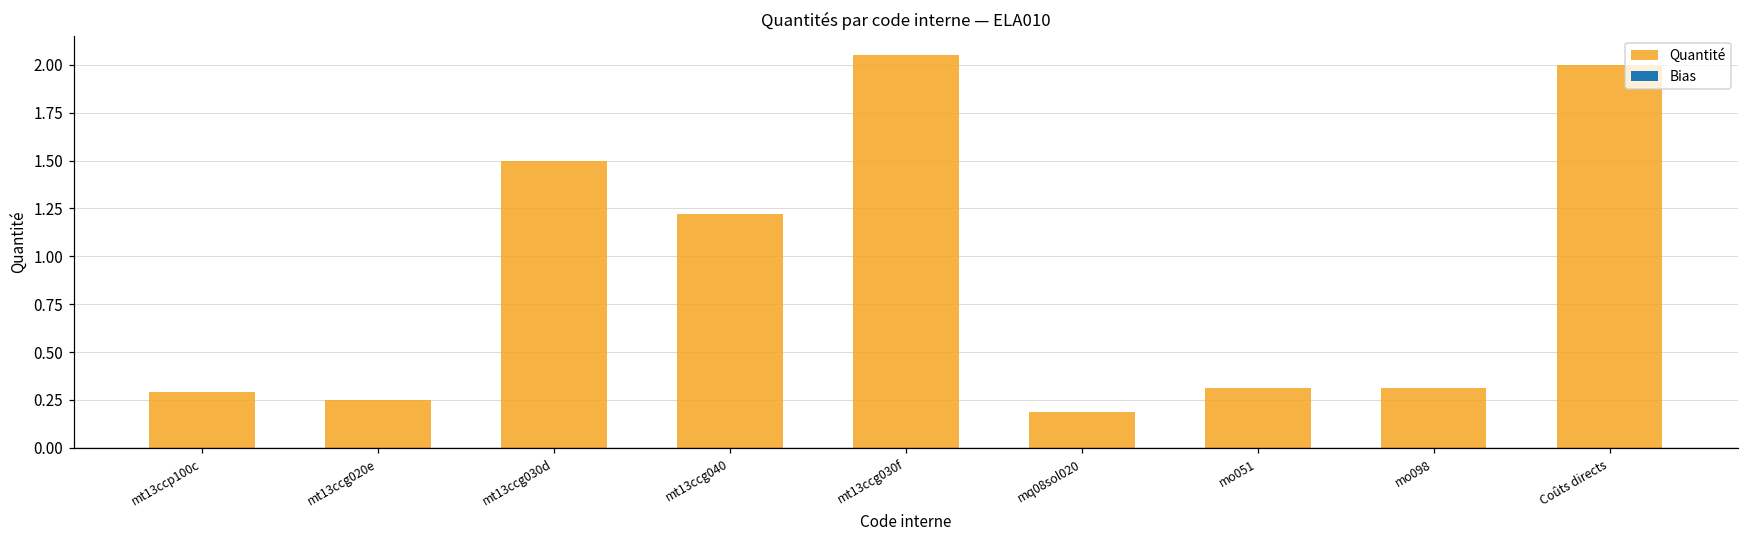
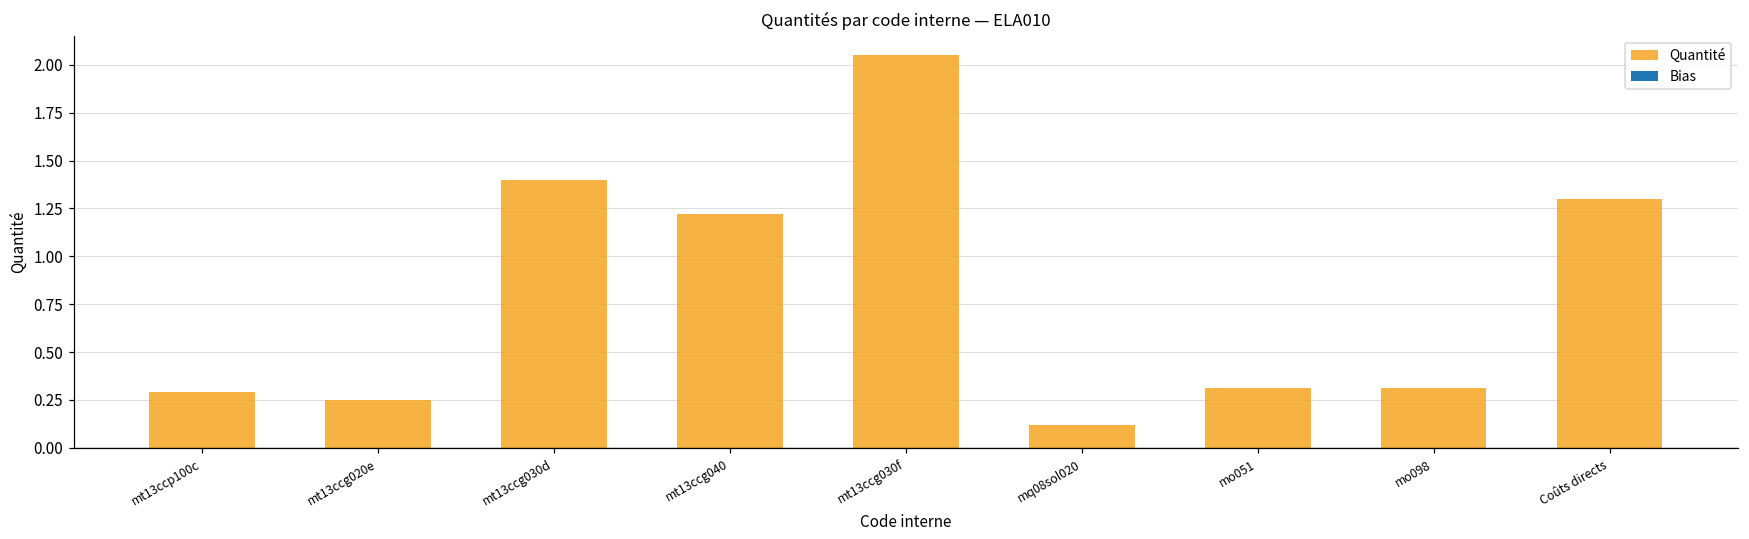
Quantité, mt13ccg030d: 1.5 -> 1.4
Quantité, mq08sol020: 0.19 -> 0.12
Quantité, Coûts directs: 2.0 -> 1.3
